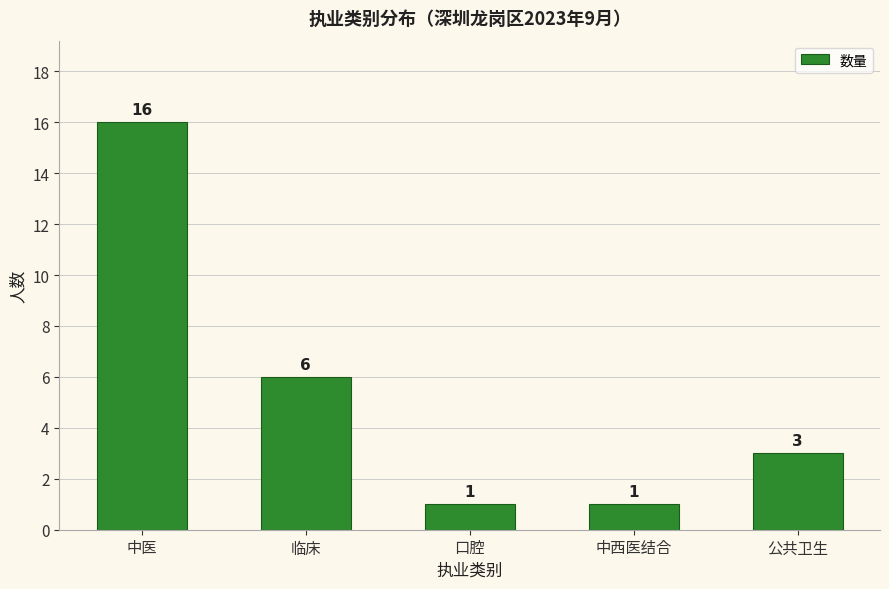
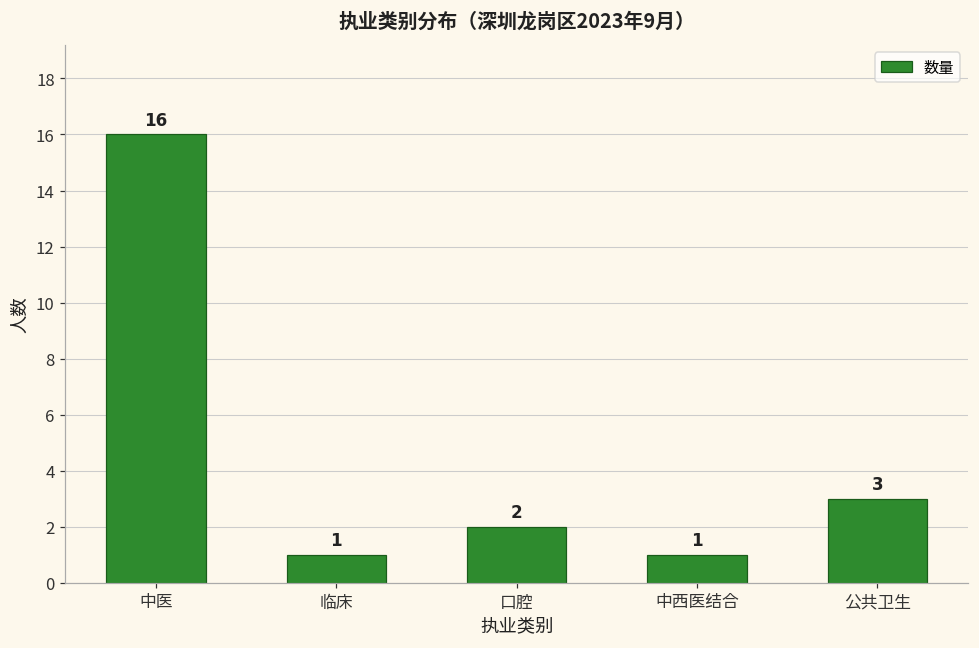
临床: 6 -> 1
口腔: 1 -> 2
